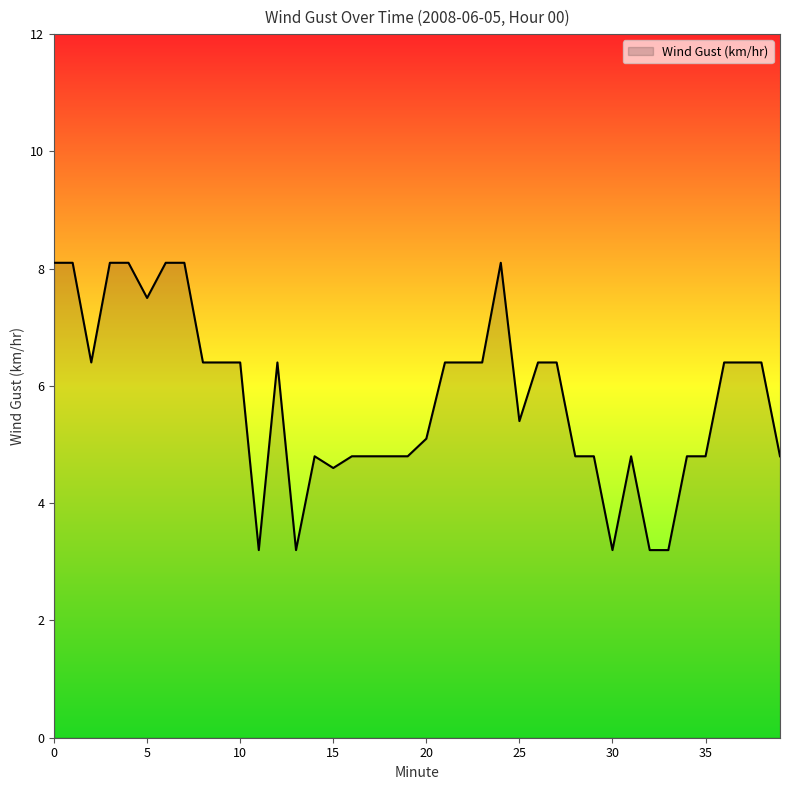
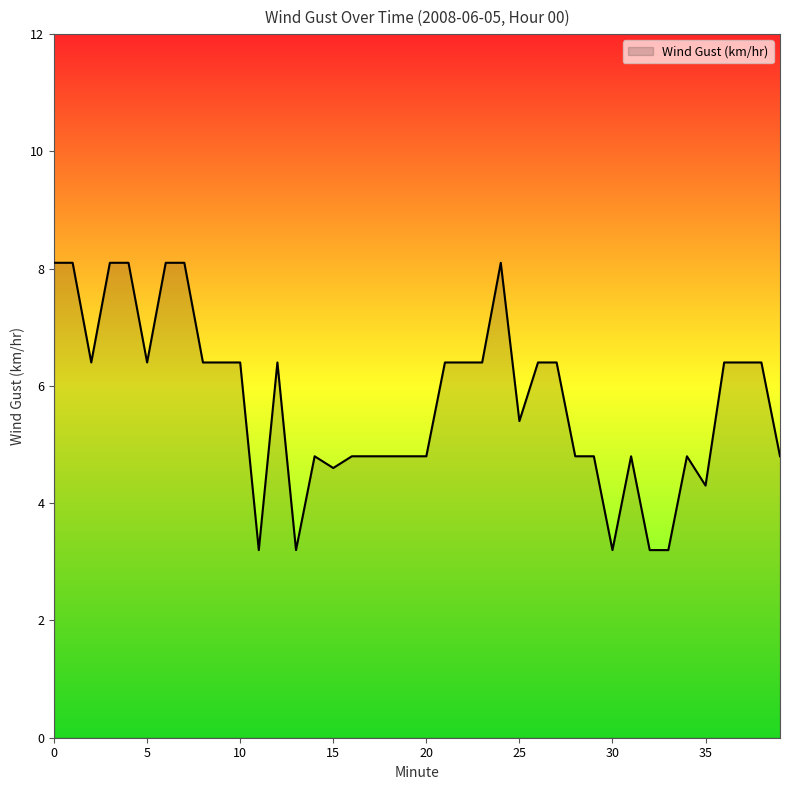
5: 7.5 -> 6.4
20: 5.1 -> 4.8
35: 4.8 -> 4.3
